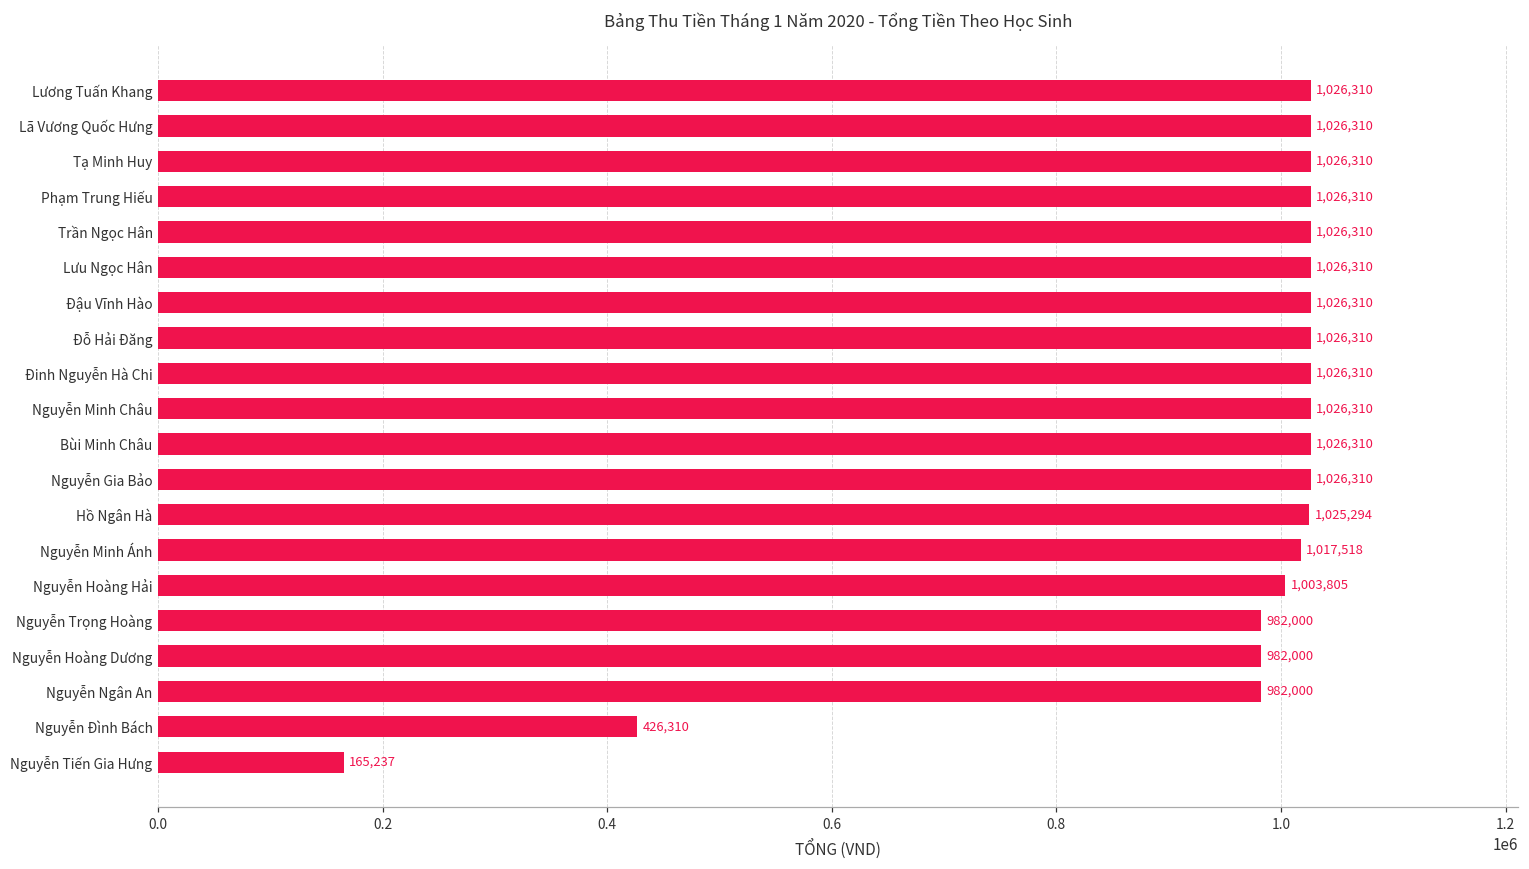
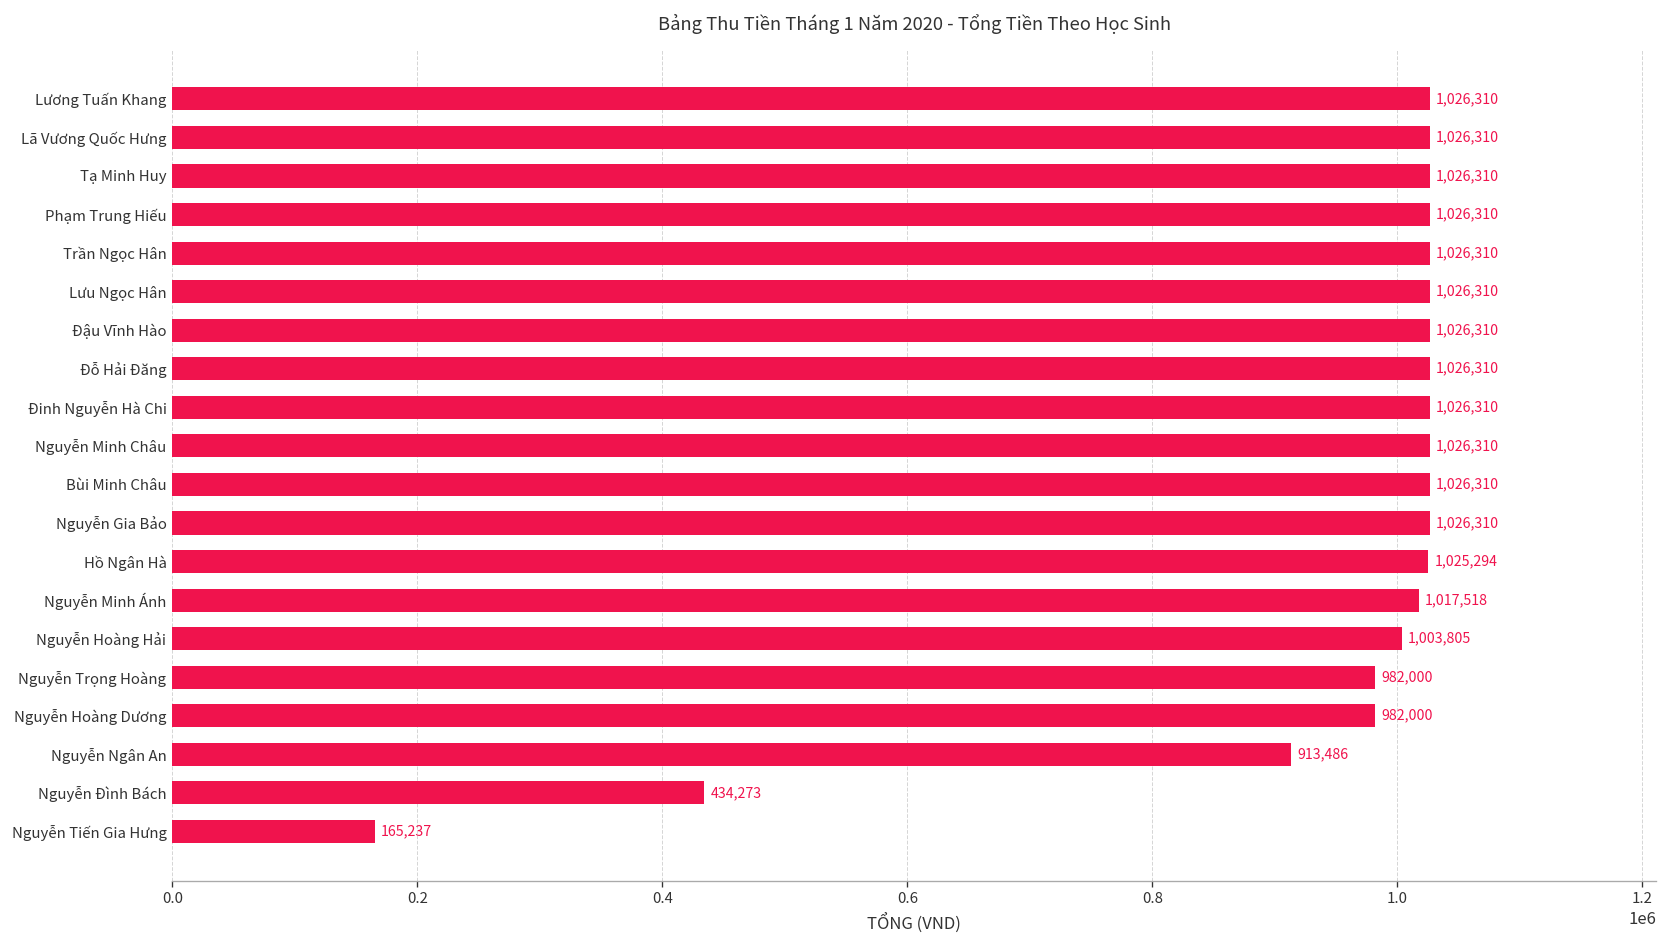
Nguyễn Ngân An: 982,000 -> 913,486
Nguyễn Đình Bách: 426,310 -> 434,273
